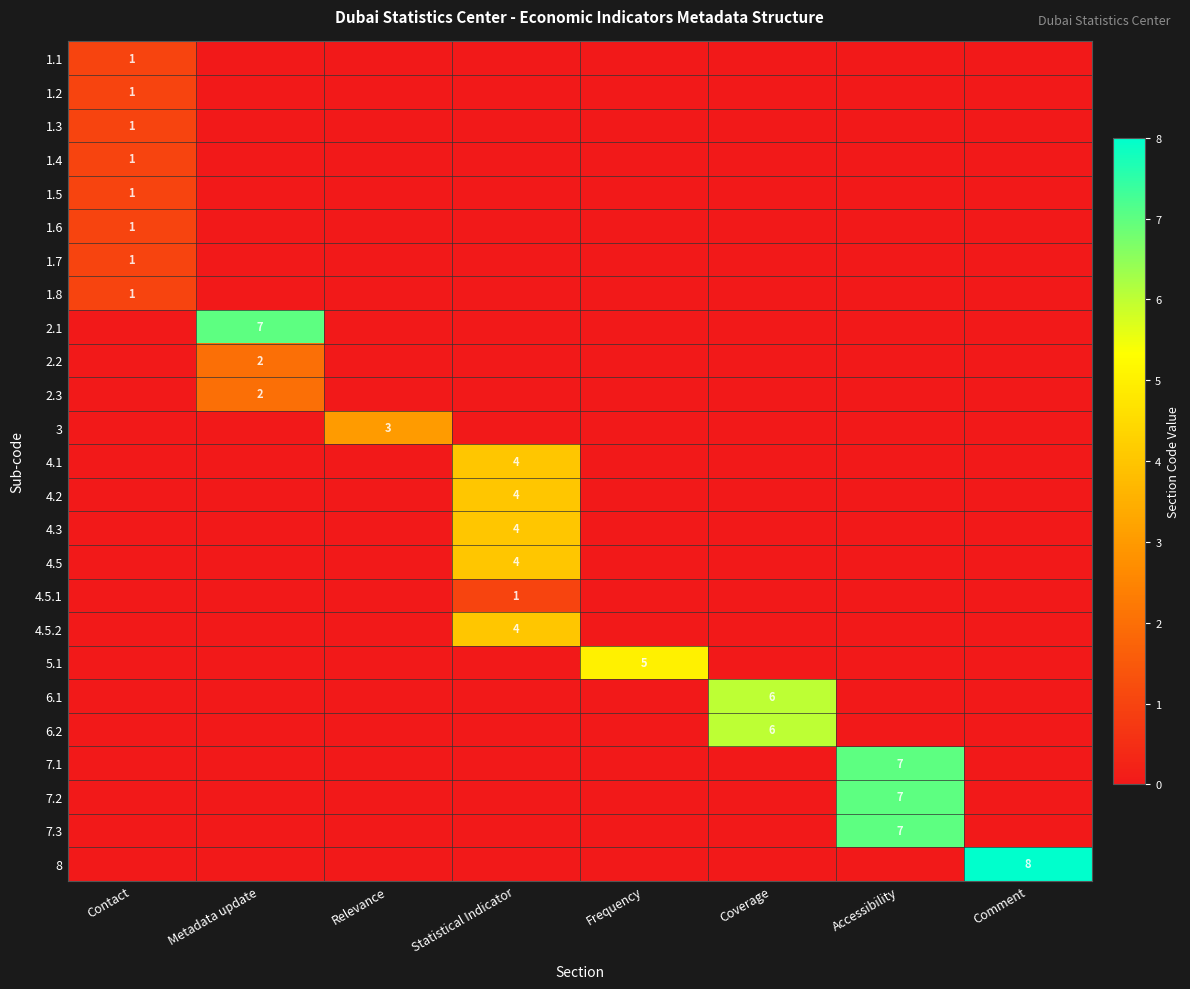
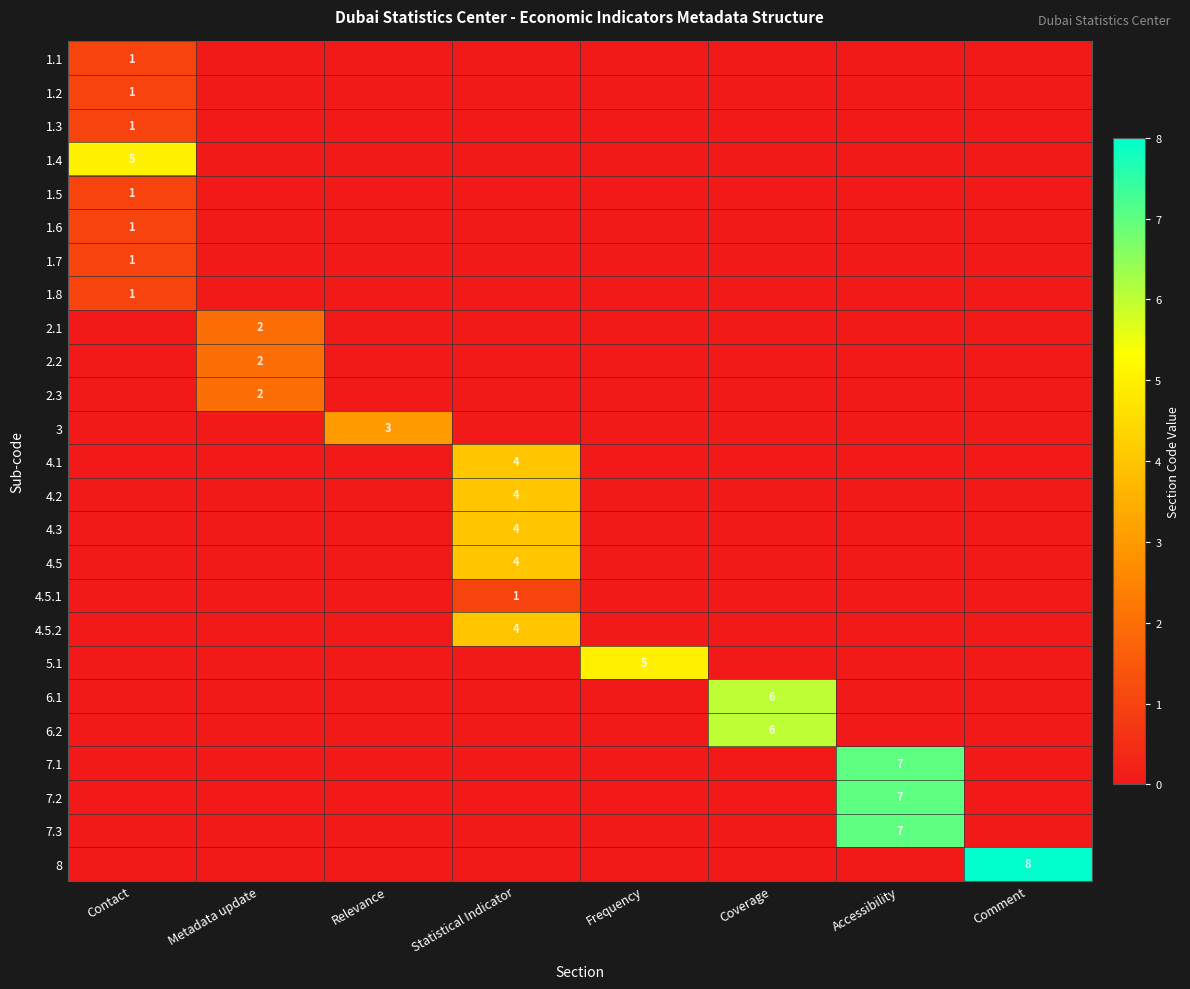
1.4, Contact: 1 -> 5
2.1, Metadata update: 7 -> 2
